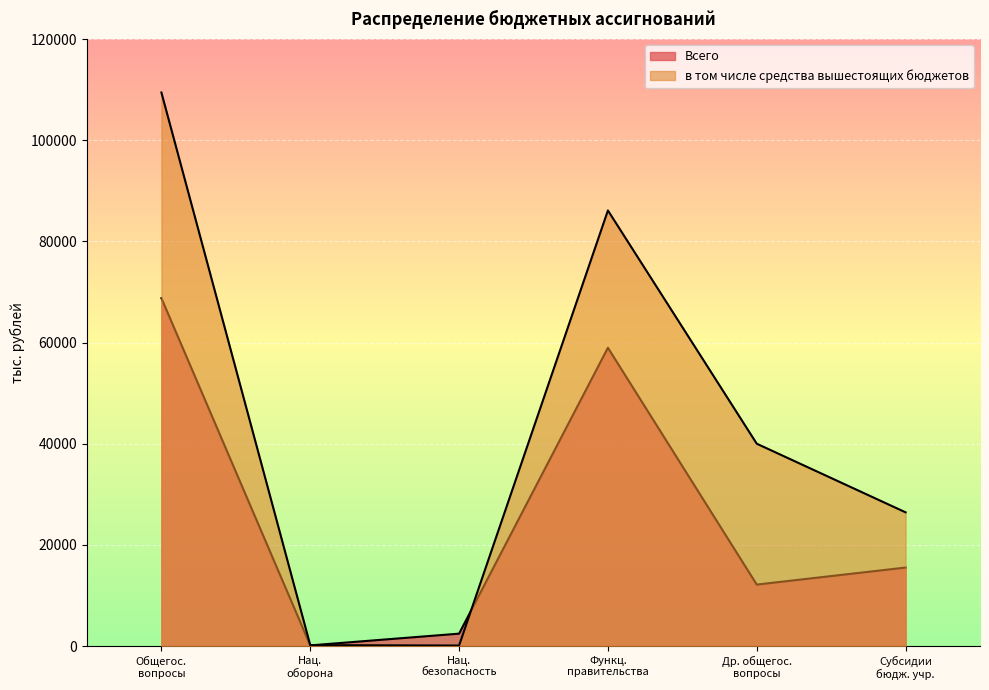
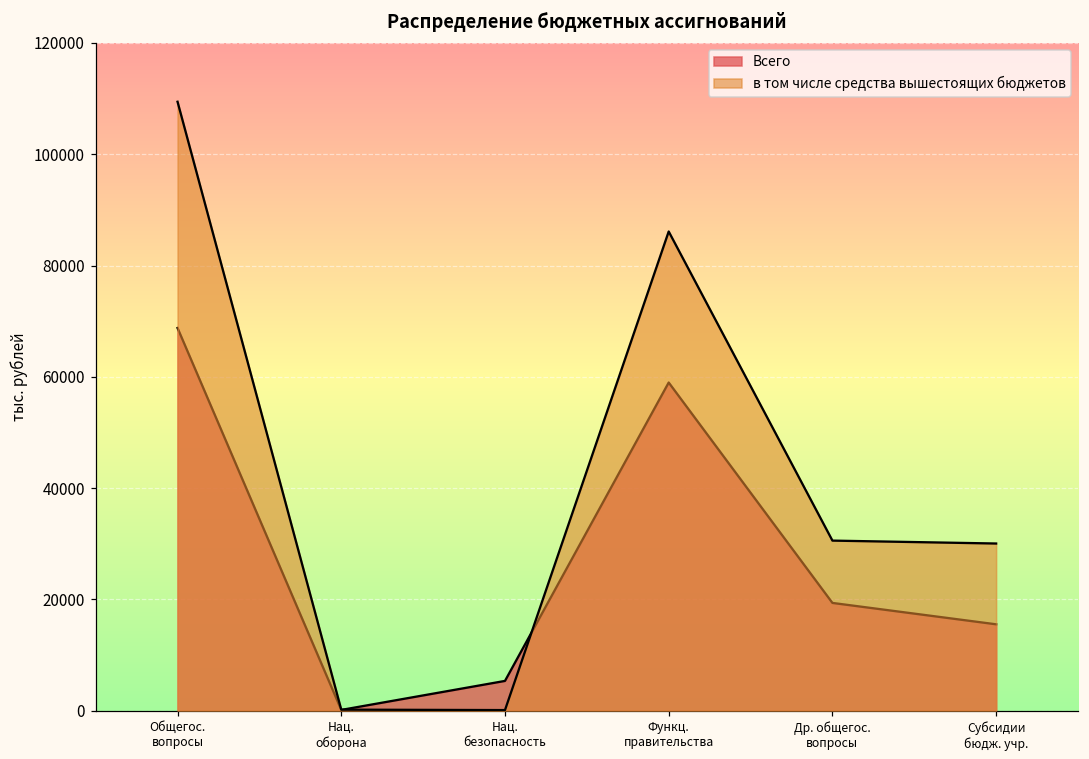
Всего, Нац. безопасность: 2000 -> 5000
Всего, Др. общегос. вопросы: 12000 -> 19000
в том числе средства вышестоящих бюджетов, Др. общегос. вопросы: 40000 -> 31000
в том числе средства вышестоящих бюджетов, Субсидии бюдж. учр.: 26000 -> 30000
